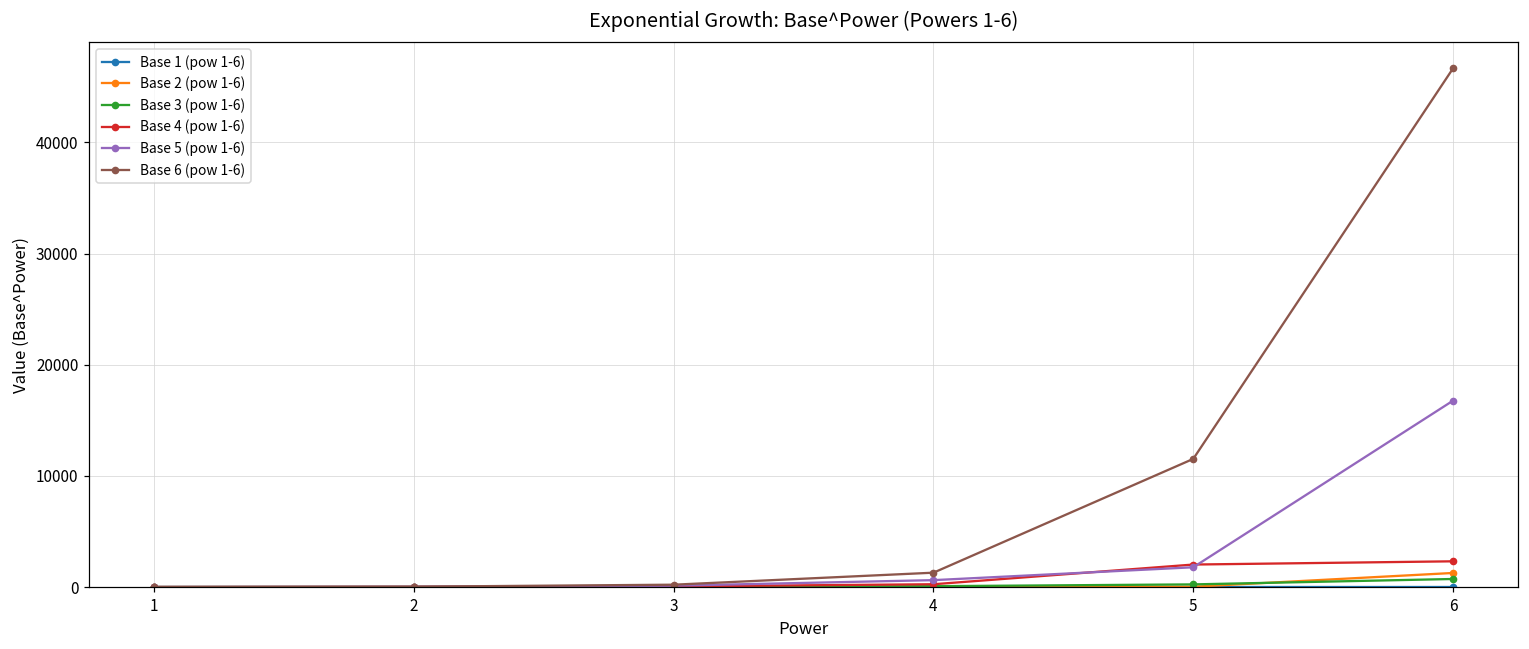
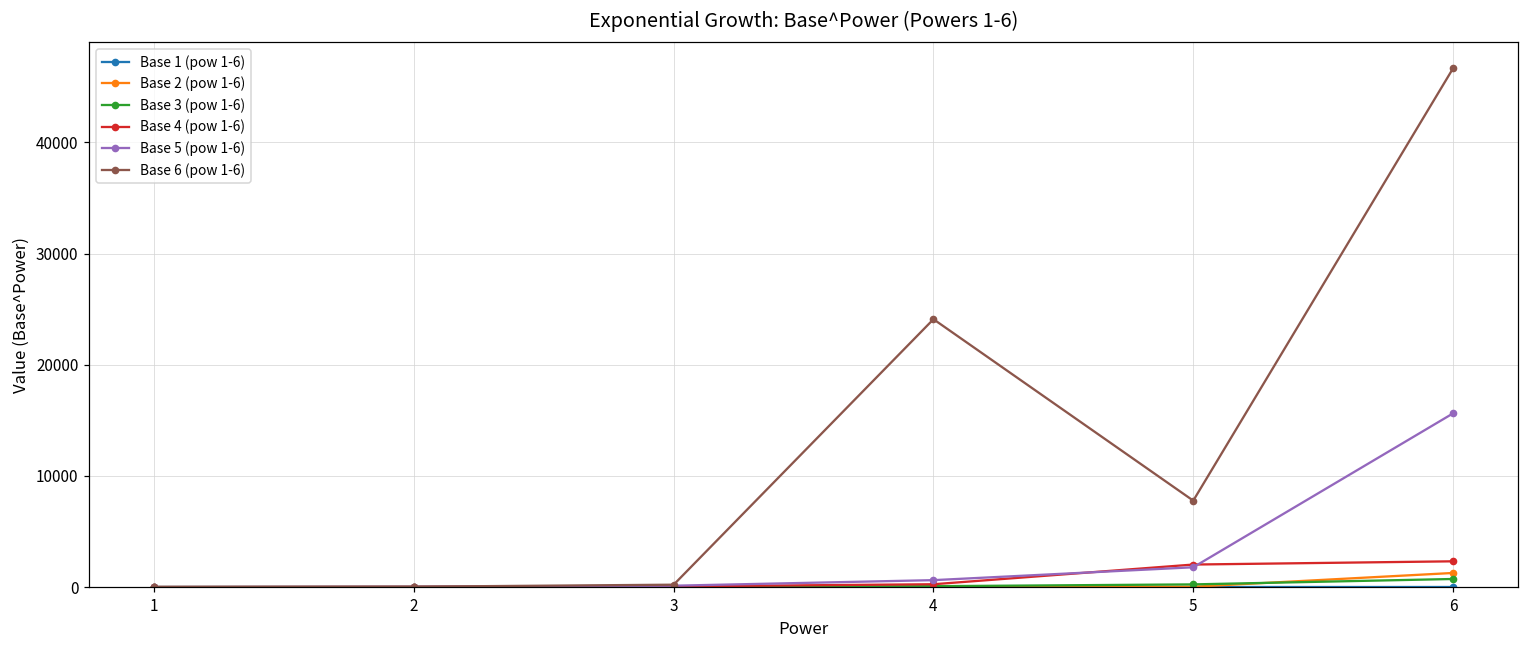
Base 6 (pow 1-6), 4: 1300 -> 24100
Base 6 (pow 1-6), 5: 11500 -> 7800
Base 5 (pow 1-6), 6: 16800 -> 15600
